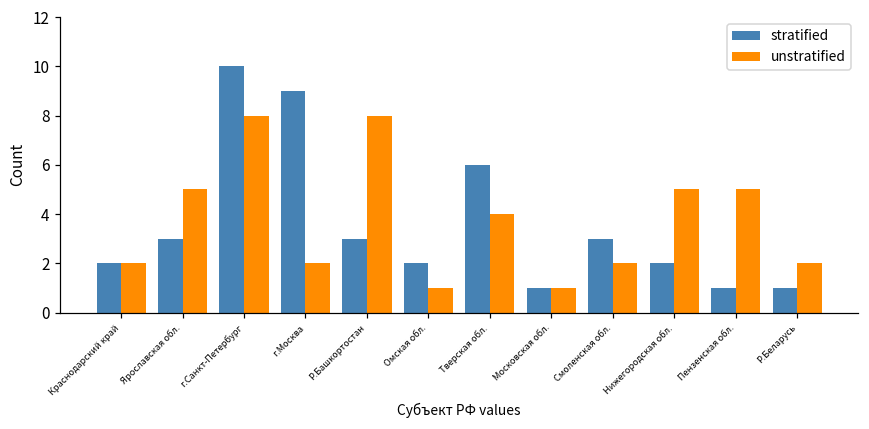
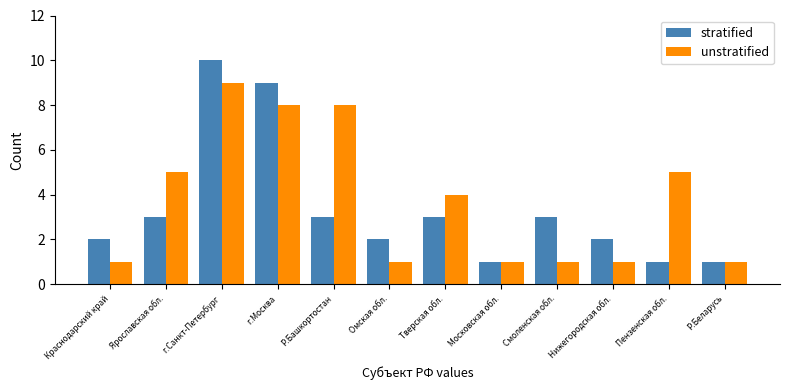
unstratified, Краснодарский край: 2 -> 1
unstratified, г.Санкт-Петербург: 8 -> 9
unstratified, г.Москва: 2 -> 8
stratified, Тверская обл.: 6 -> 3
unstratified, Смоленская обл.: 2 -> 1
unstratified, Нижегородская обл.: 5 -> 1
unstratified, Р.Беларусь: 2 -> 1
